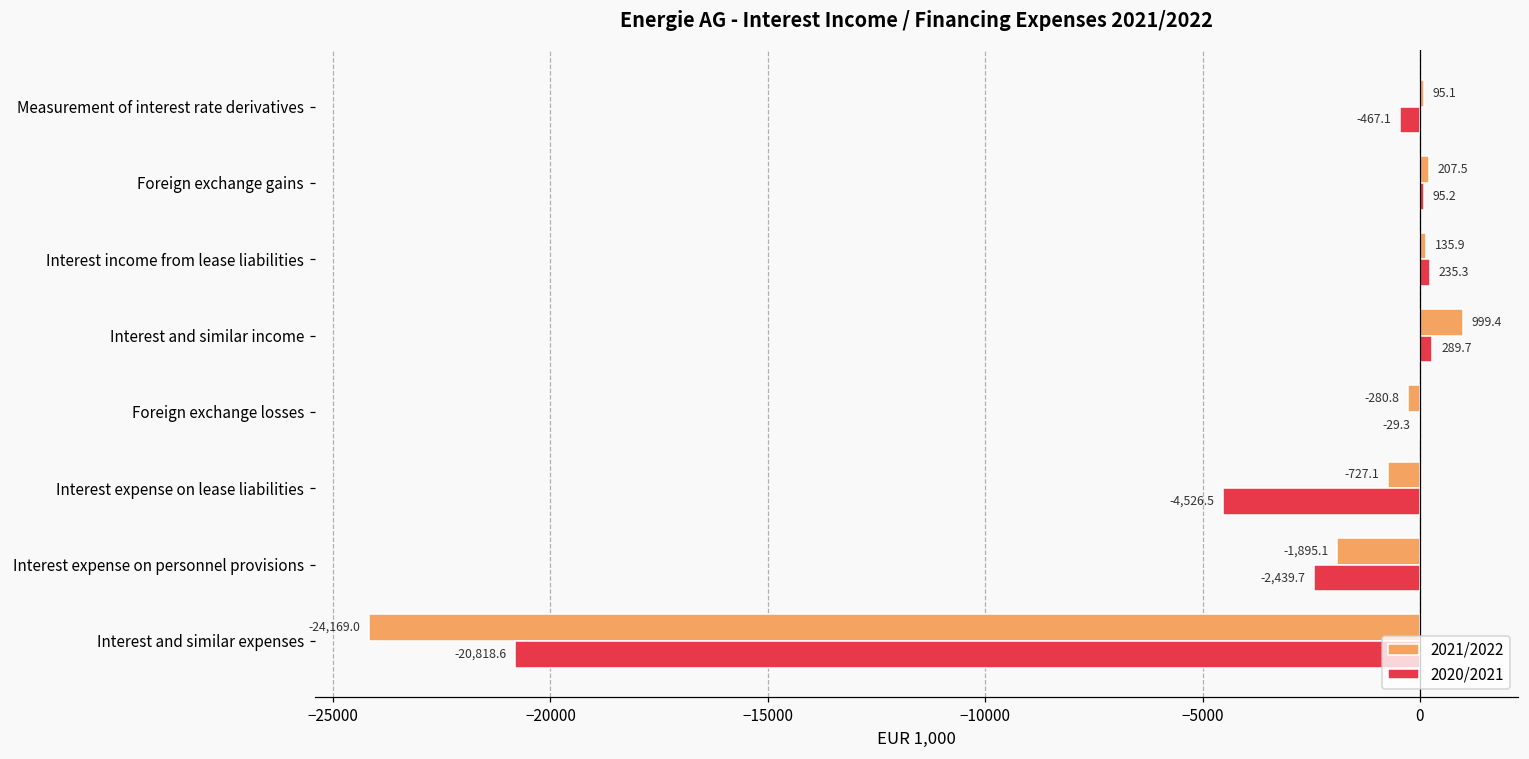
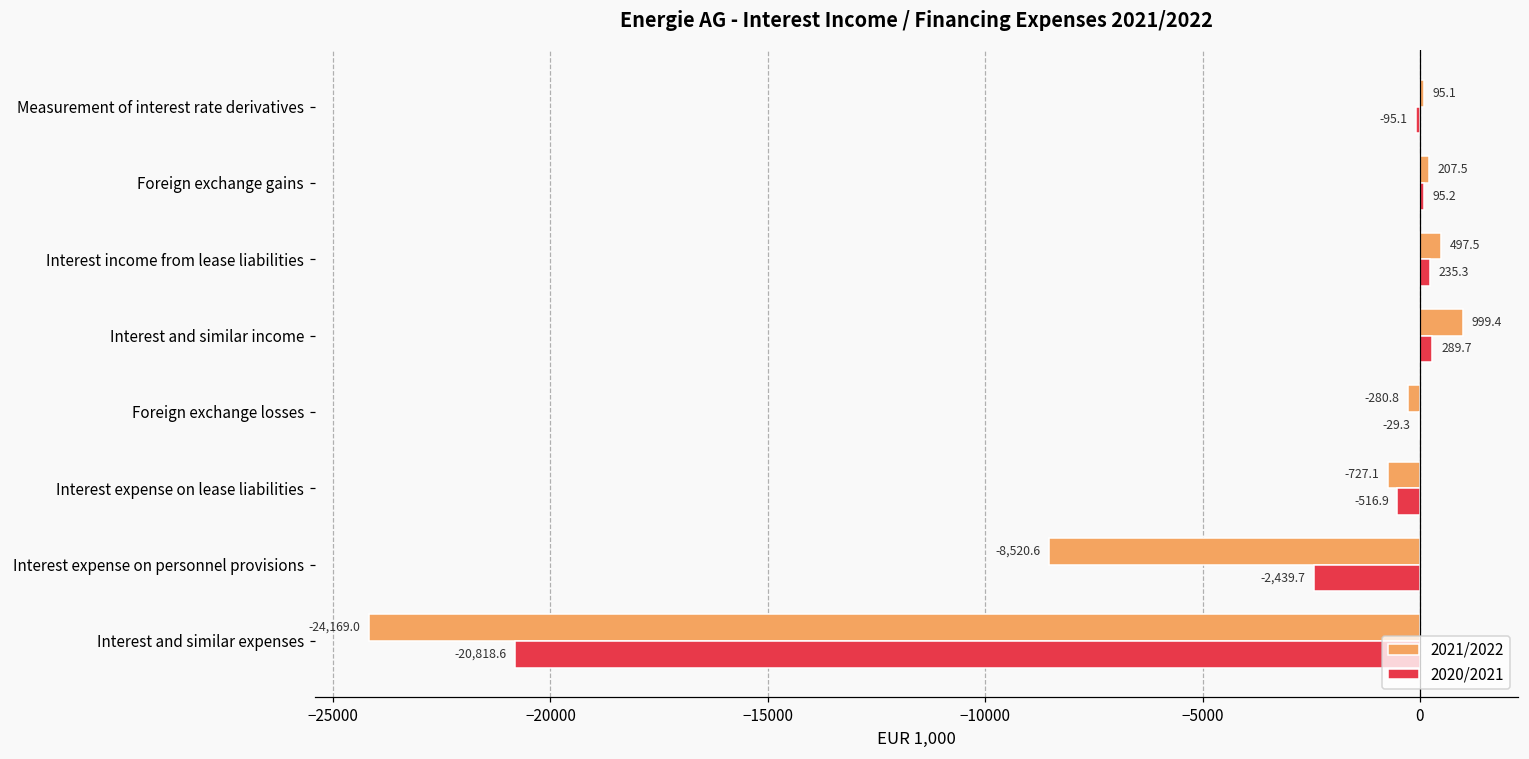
2020/2021, Measurement of interest rate derivatives: -467.1 -> -95.1
2021/2022, Interest income from lease liabilities: 135.9 -> 497.5
2020/2021, Interest expense on lease liabilities: -4,526.5 -> -516.9
2021/2022, Interest expense on personnel provisions: -1,895.1 -> -8,520.6
